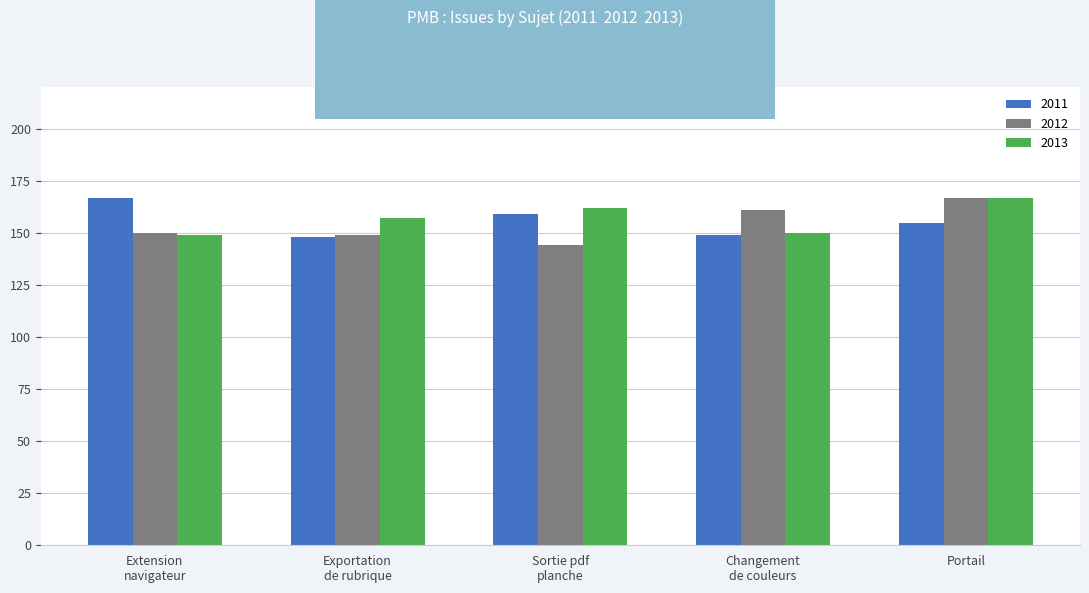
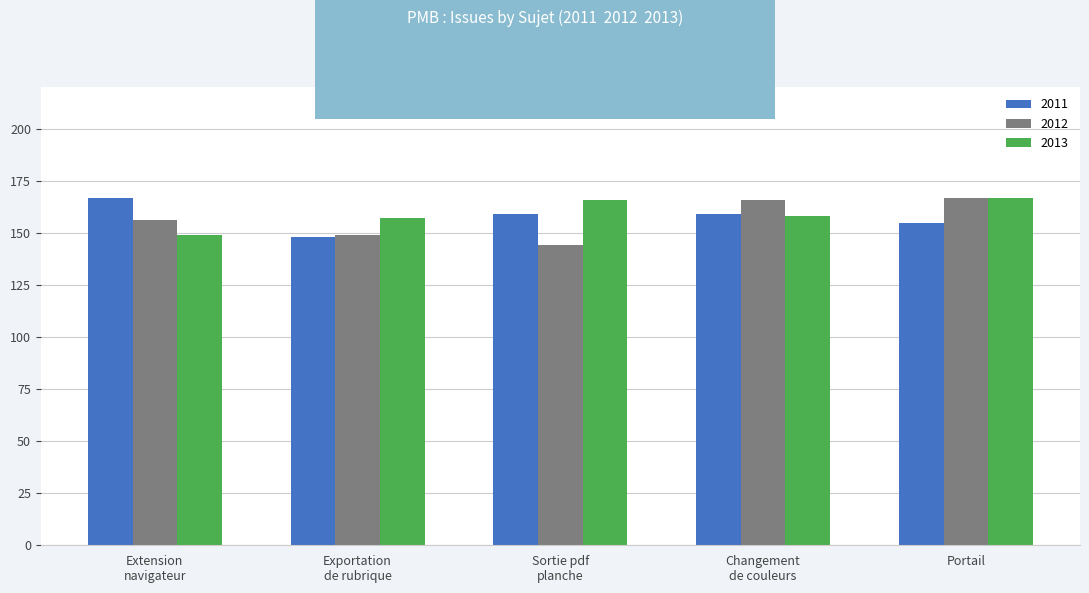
2012, Extension navigateur: 150 -> 156
2013, Sortie pdf planche: 162 -> 166
2011, Changement de couleurs: 149 -> 159
2012, Changement de couleurs: 161 -> 166
2013, Changement de couleurs: 150 -> 158
